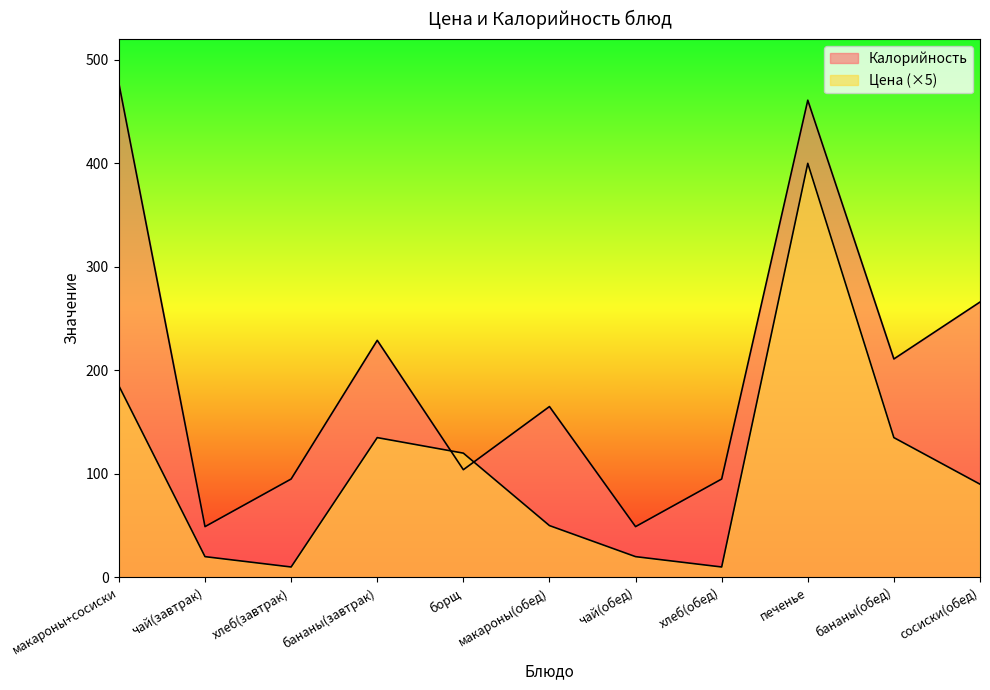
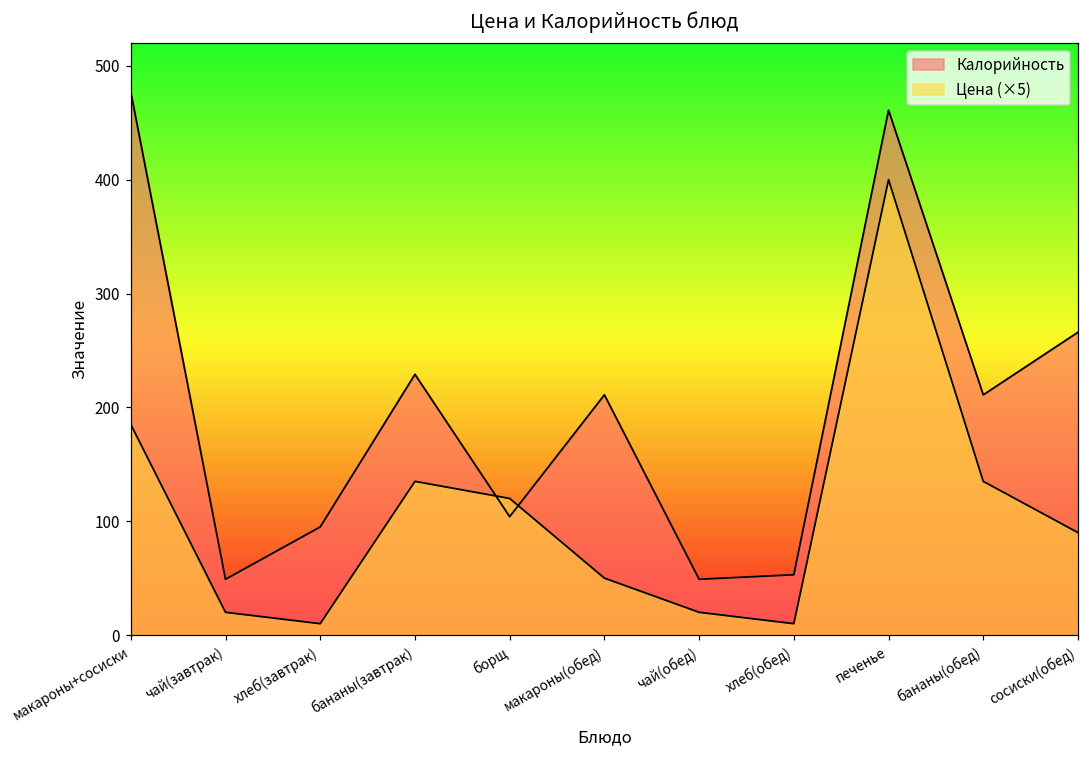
Калорийность, макароны(обед): 165 -> 211
Калорийность, хлеб(обед): 95 -> 53
